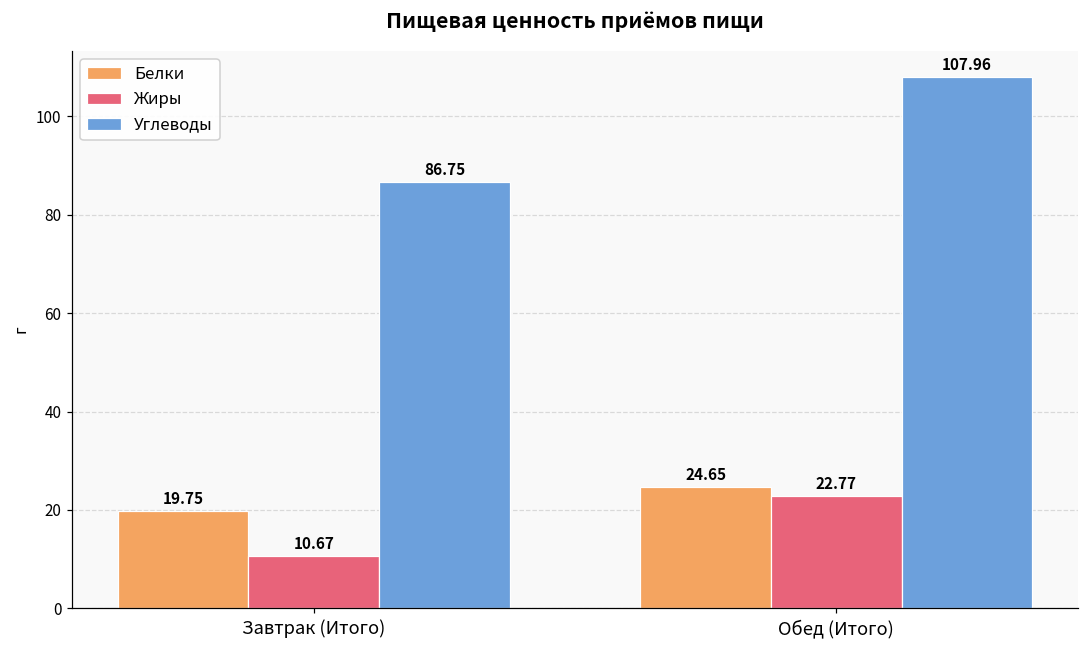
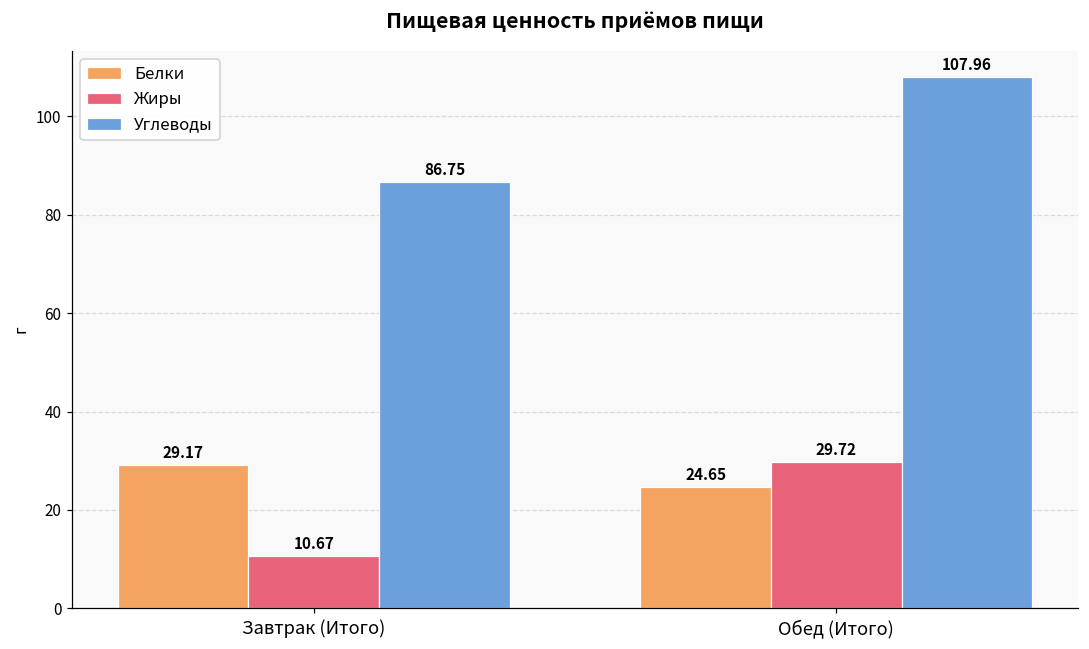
Белки, Завтрак (Итого): 19.75 -> 29.17
Жиры, Обед (Итого): 22.77 -> 29.72
